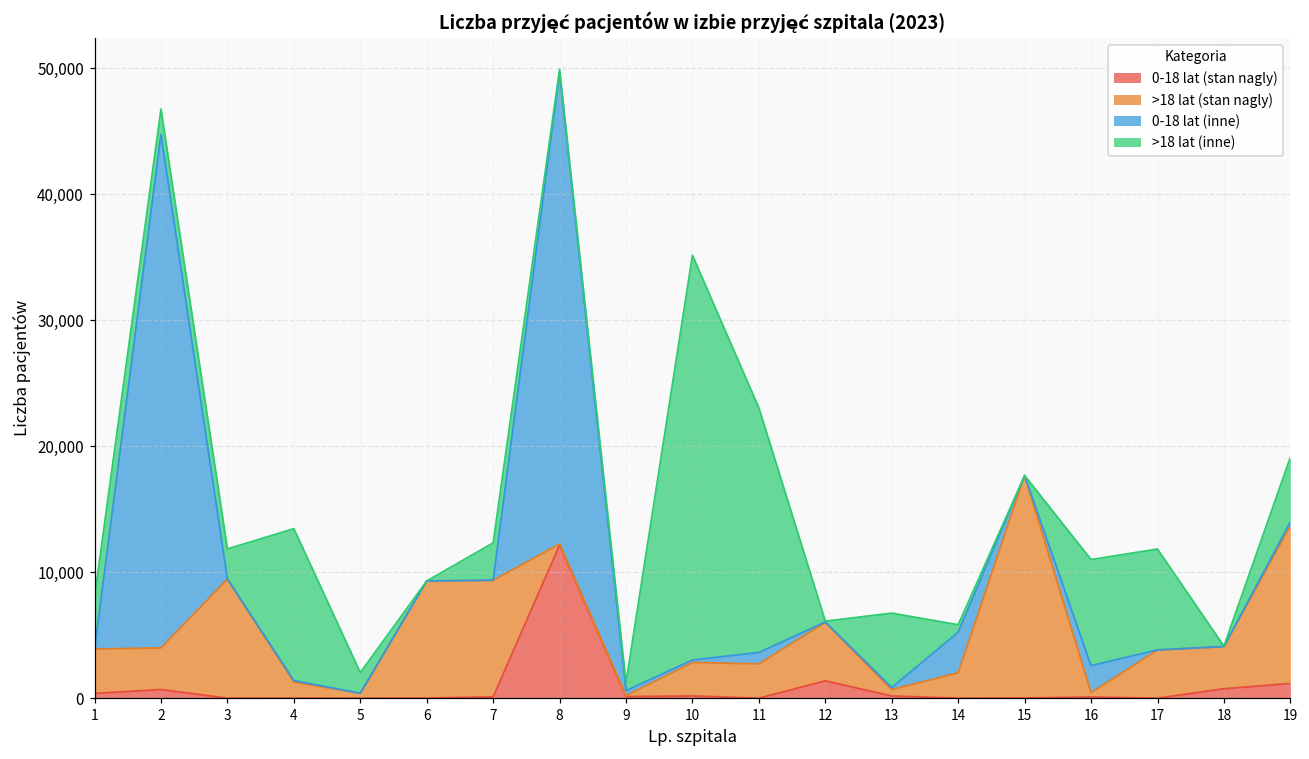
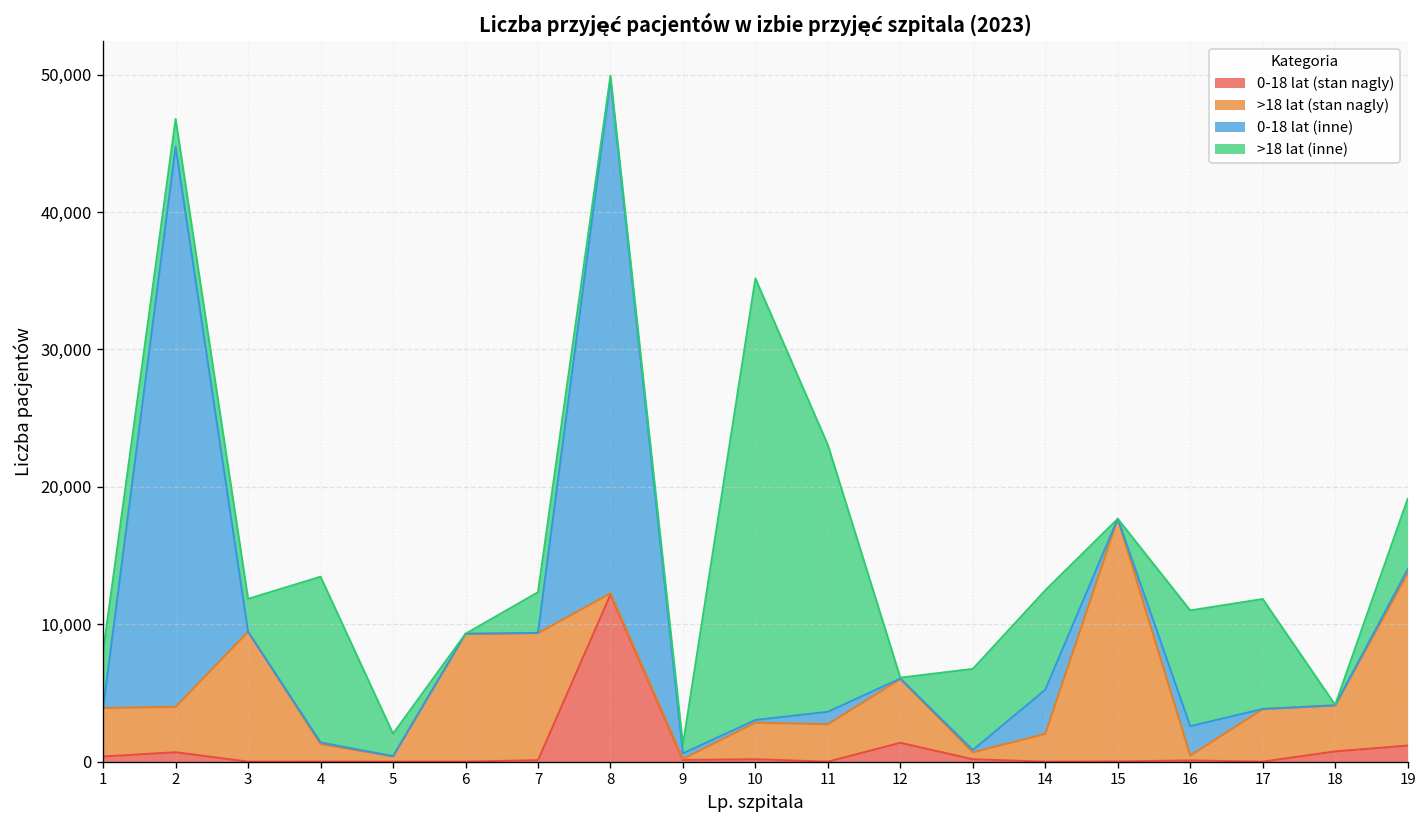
>18 lat (inne), 14: 600 -> 7,200
